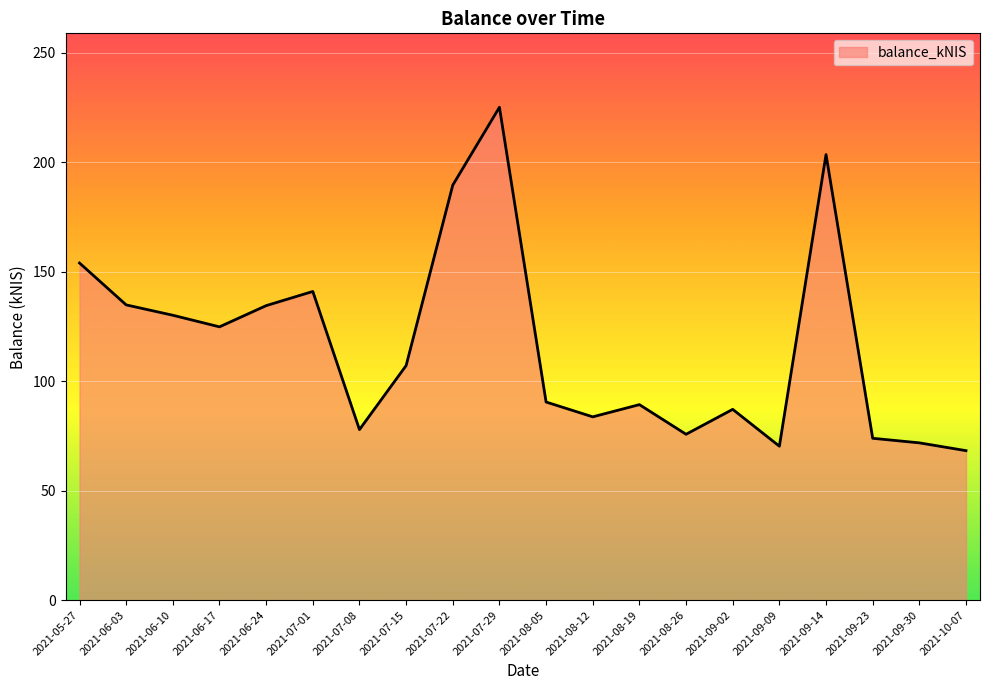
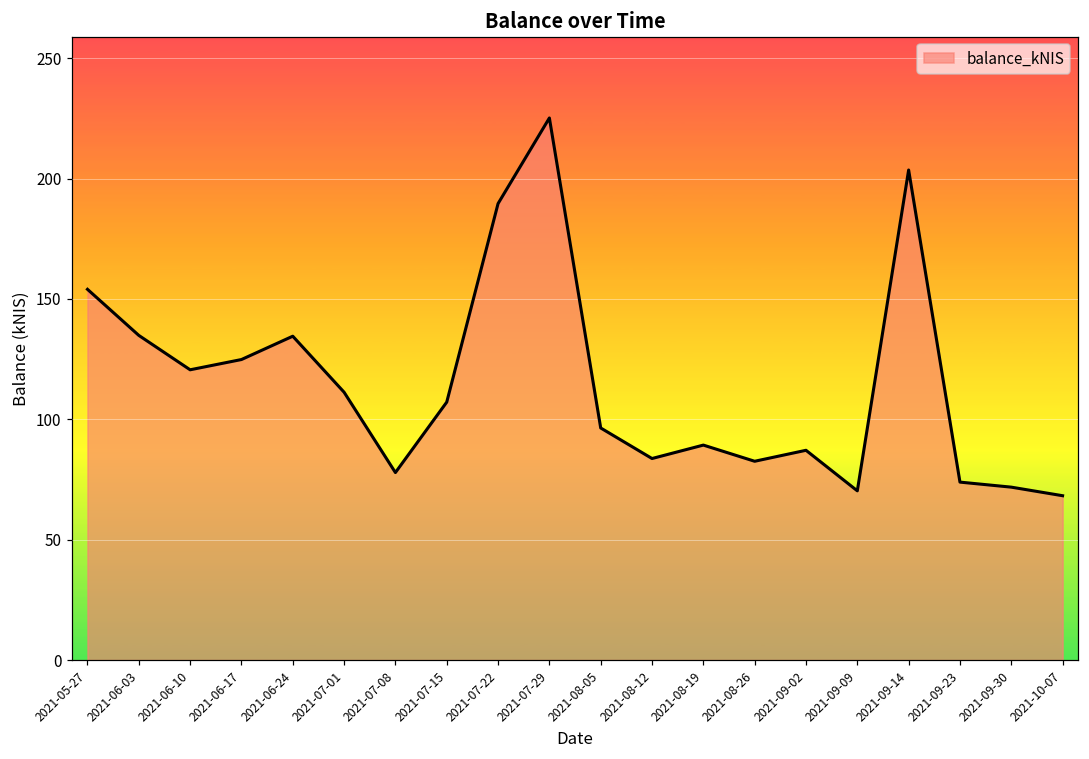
2021-06-10: 130 -> 121
2021-07-01: 141 -> 111
2021-08-05: 91 -> 96
2021-08-26: 76 -> 83
